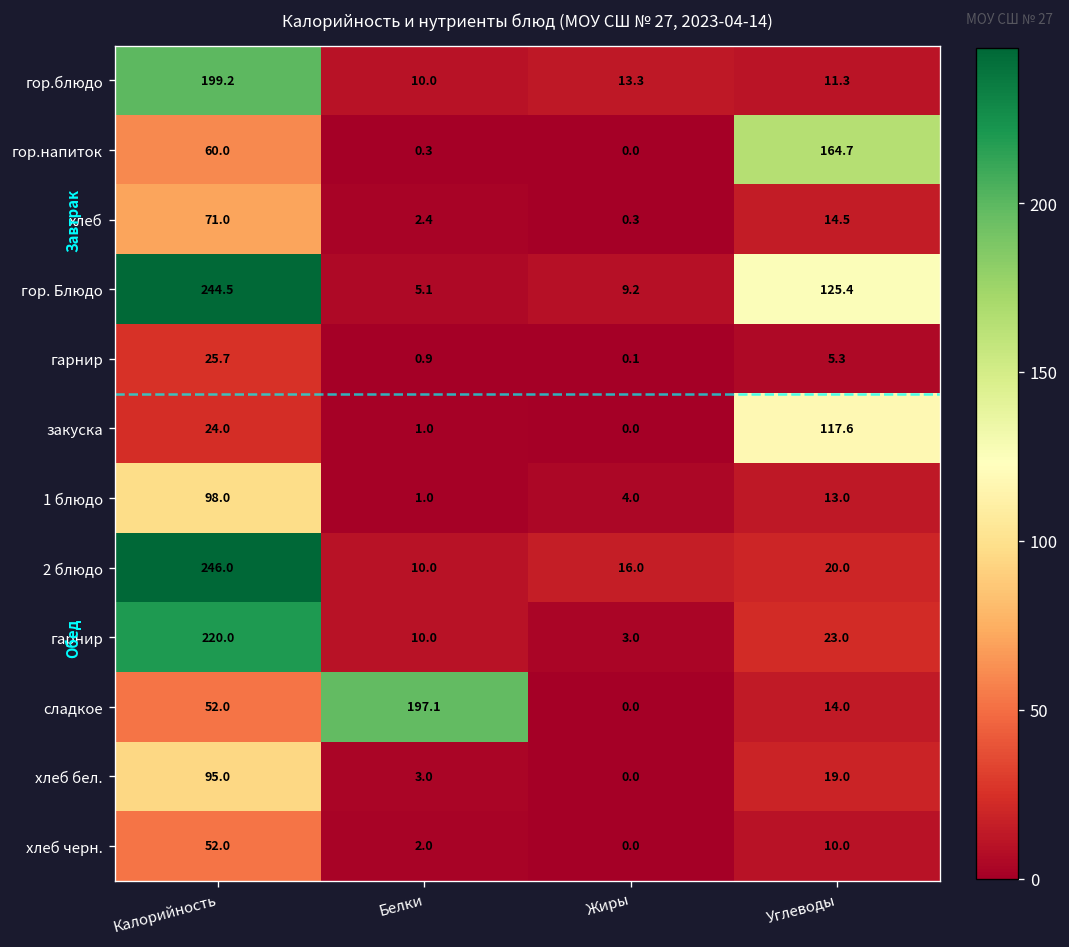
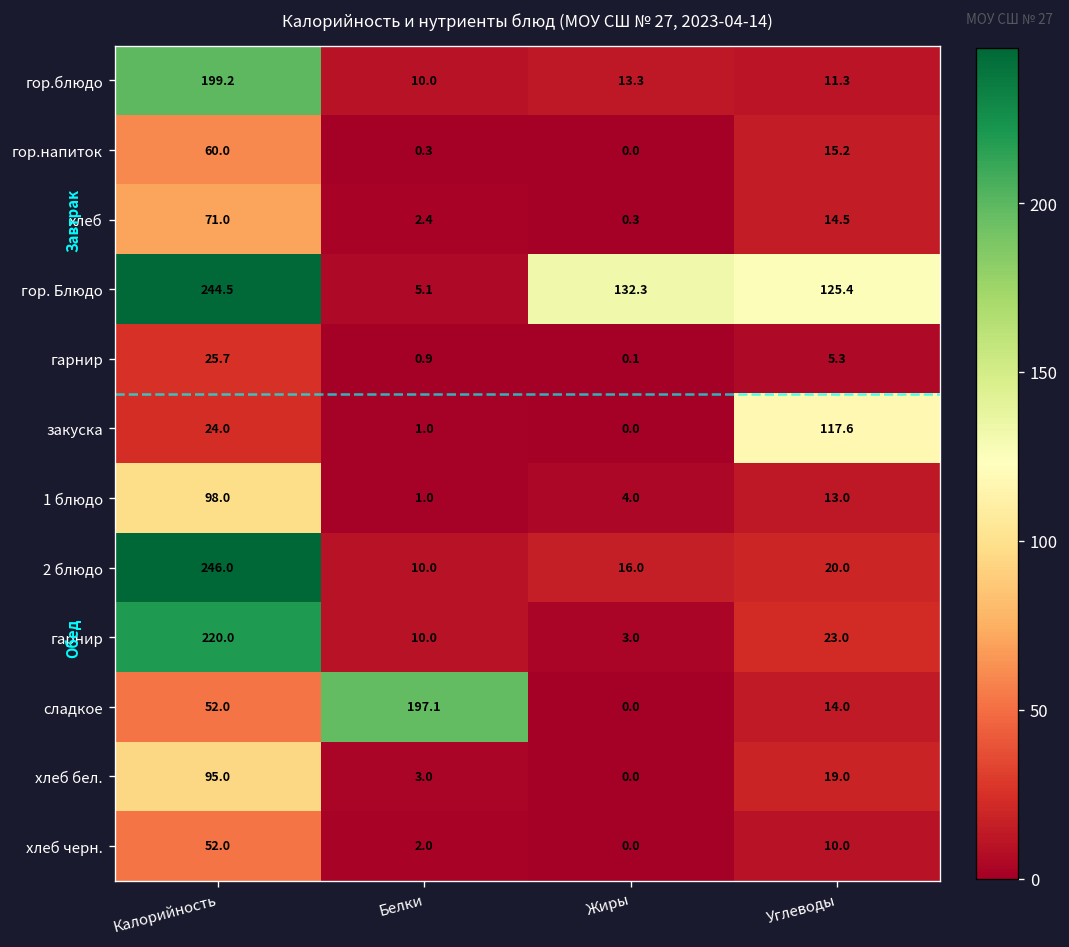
гор.напиток, Углеводы: 164.7 -> 15.2
гор. Блюдо, Жиры: 9.2 -> 132.3
